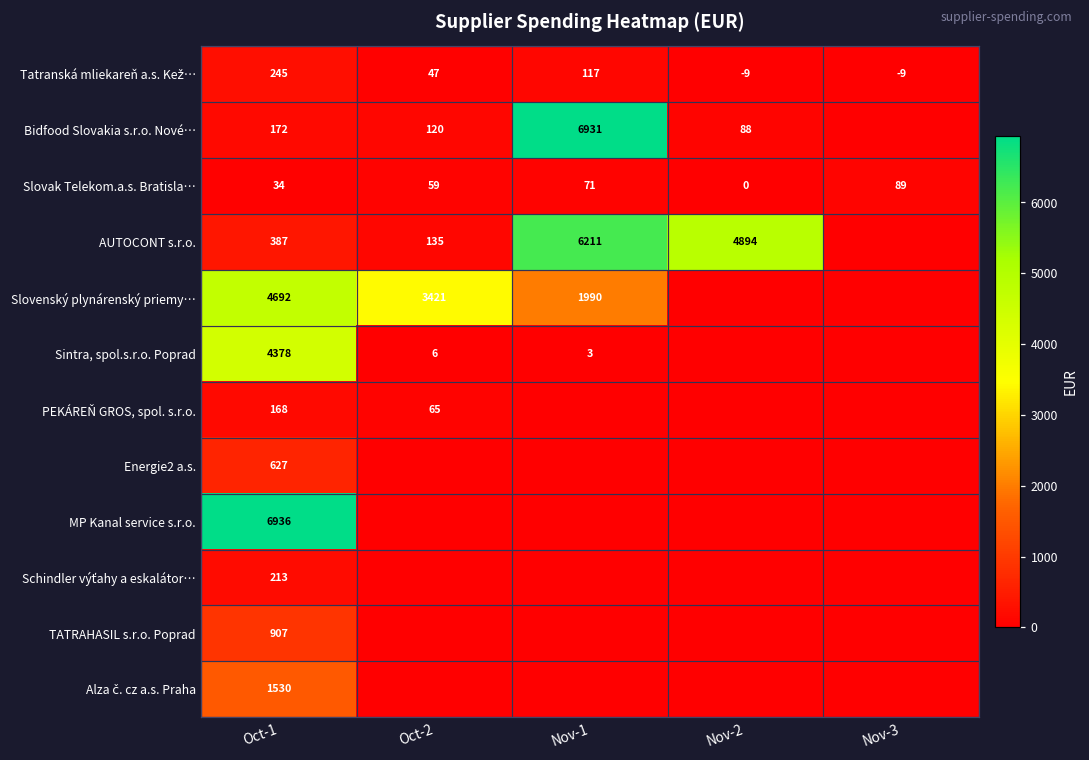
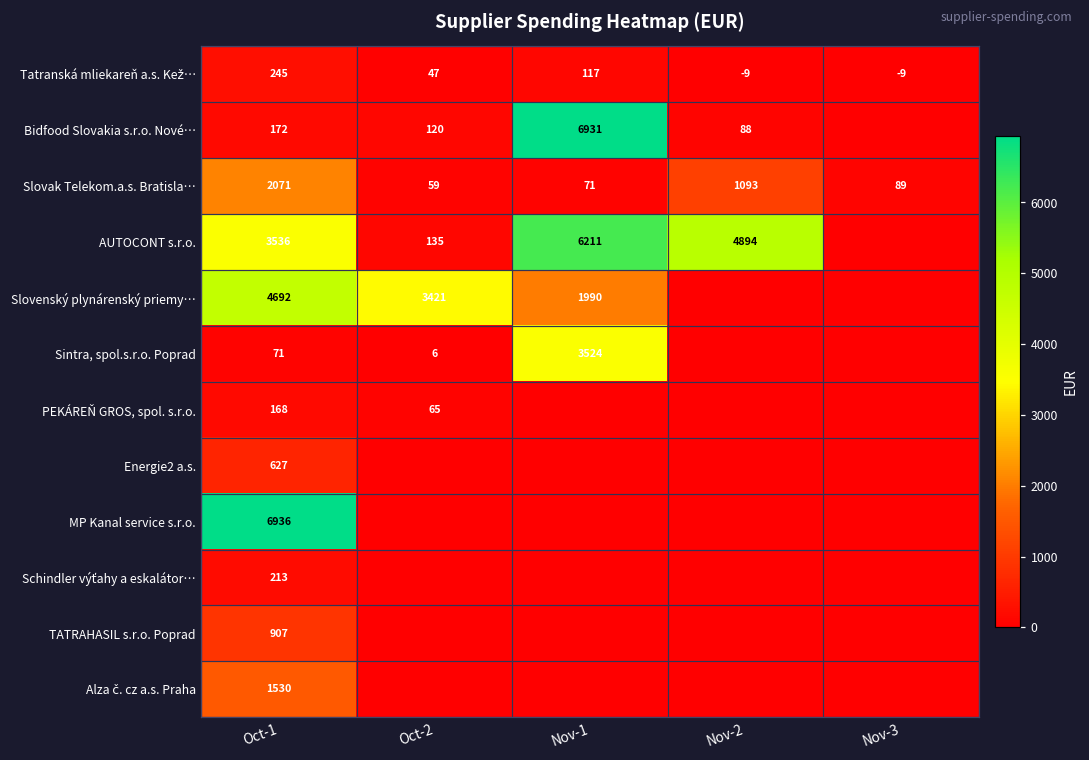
Slovak Telekom.a.s. Bratisla…, Oct-1: 34 -> 2071
Slovak Telekom.a.s. Bratisla…, Nov-2: 0 -> 1093
AUTOCONT s.r.o., Oct-1: 387 -> 3536
Sintra, spol.s.r.o. Poprad, Oct-1: 4378 -> 71
Sintra, spol.s.r.o. Poprad, Nov-1: 3 -> 3524
